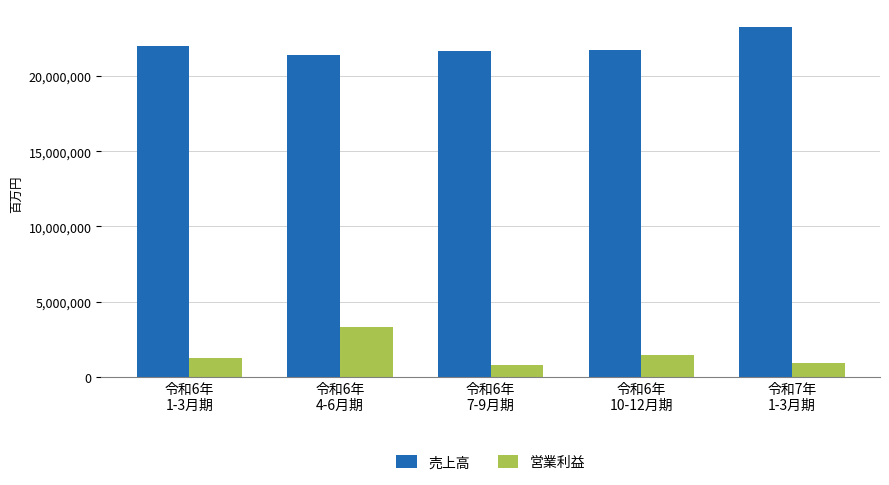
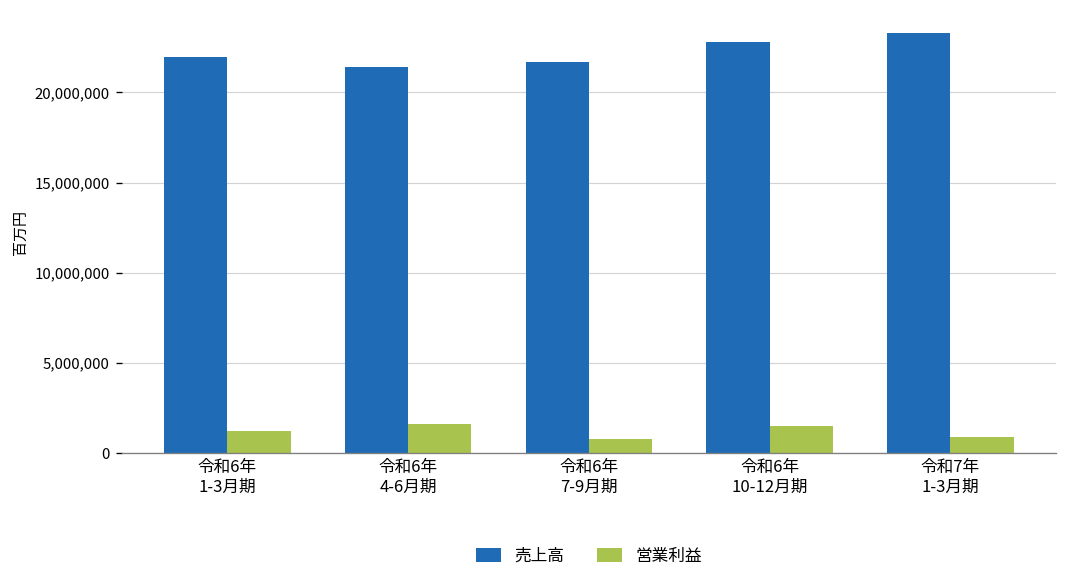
営業利益, 令和6年 4-6月期: 3,300,000 -> 1,600,000
売上高, 令和6年 10-12月期: 21,800,000 -> 22,800,000
